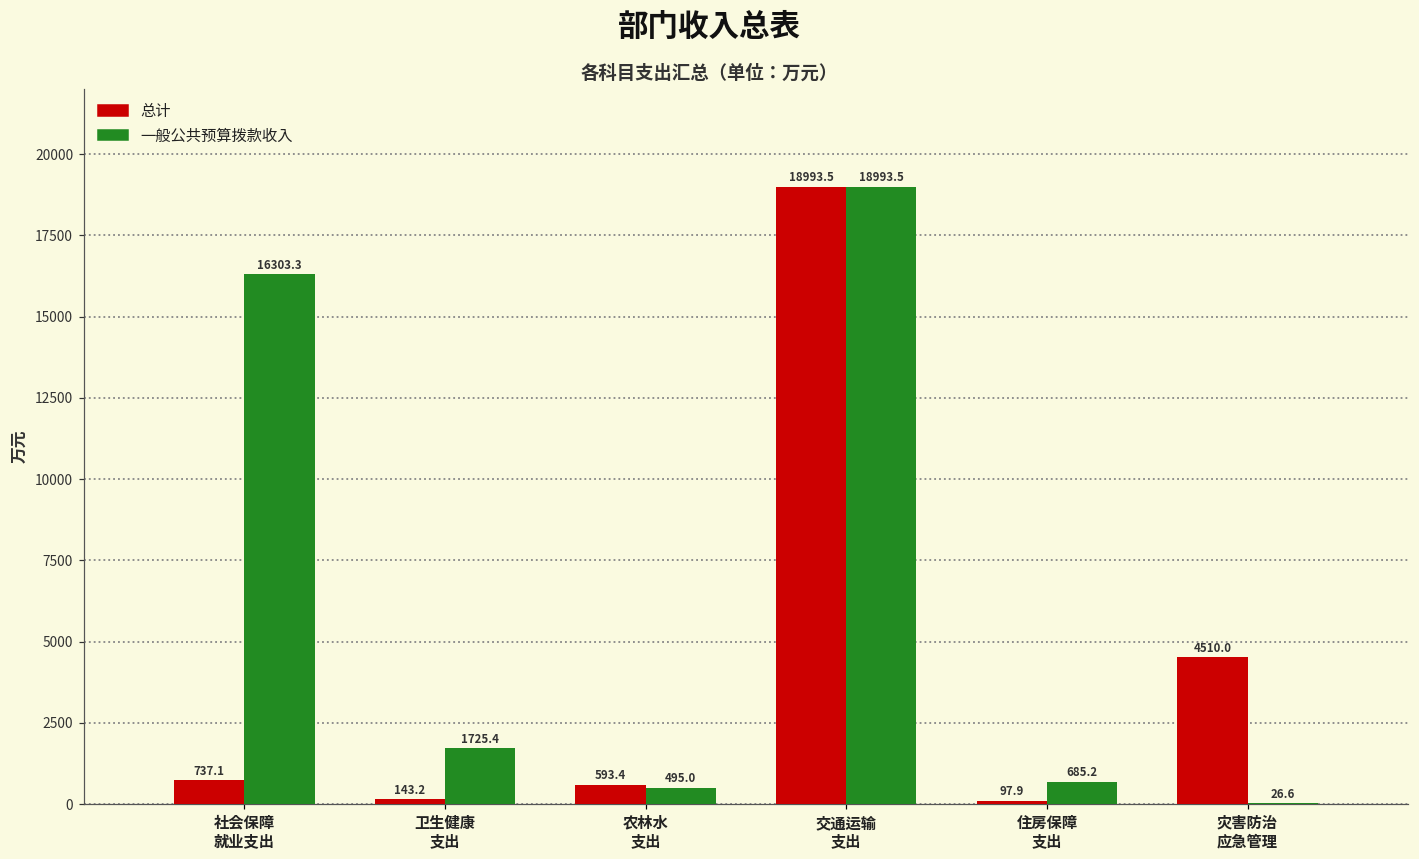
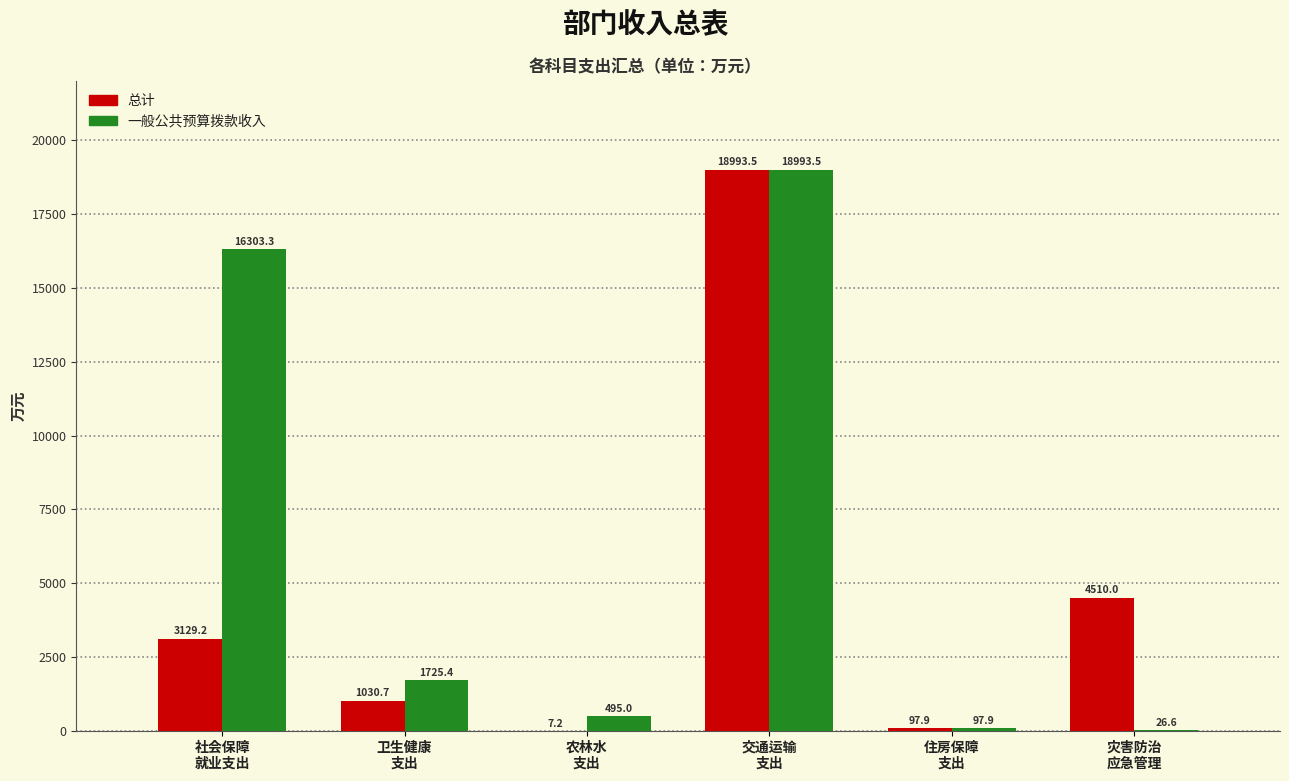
总计, 社会保障 就业支出: 737.1 -> 3129.2
总计, 卫生健康 支出: 143.2 -> 1030.7
总计, 农林水 支出: 593.4 -> 7.2
一般公共预算拨款收入, 住房保障 支出: 685.2 -> 97.9
